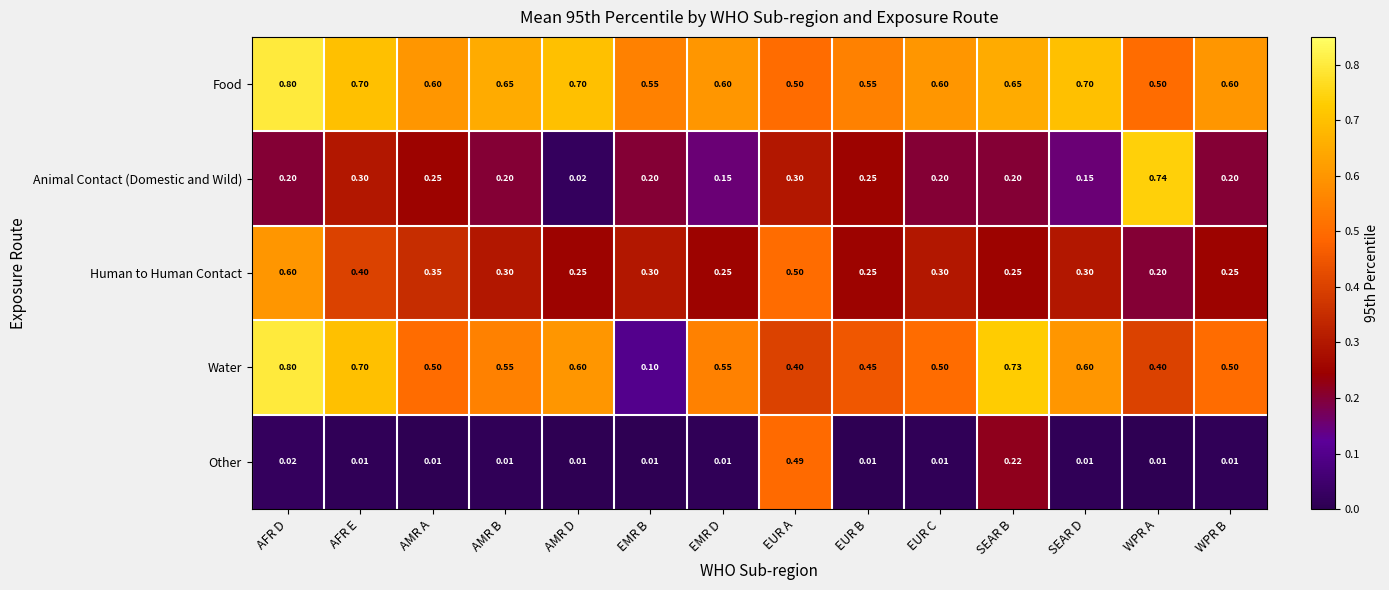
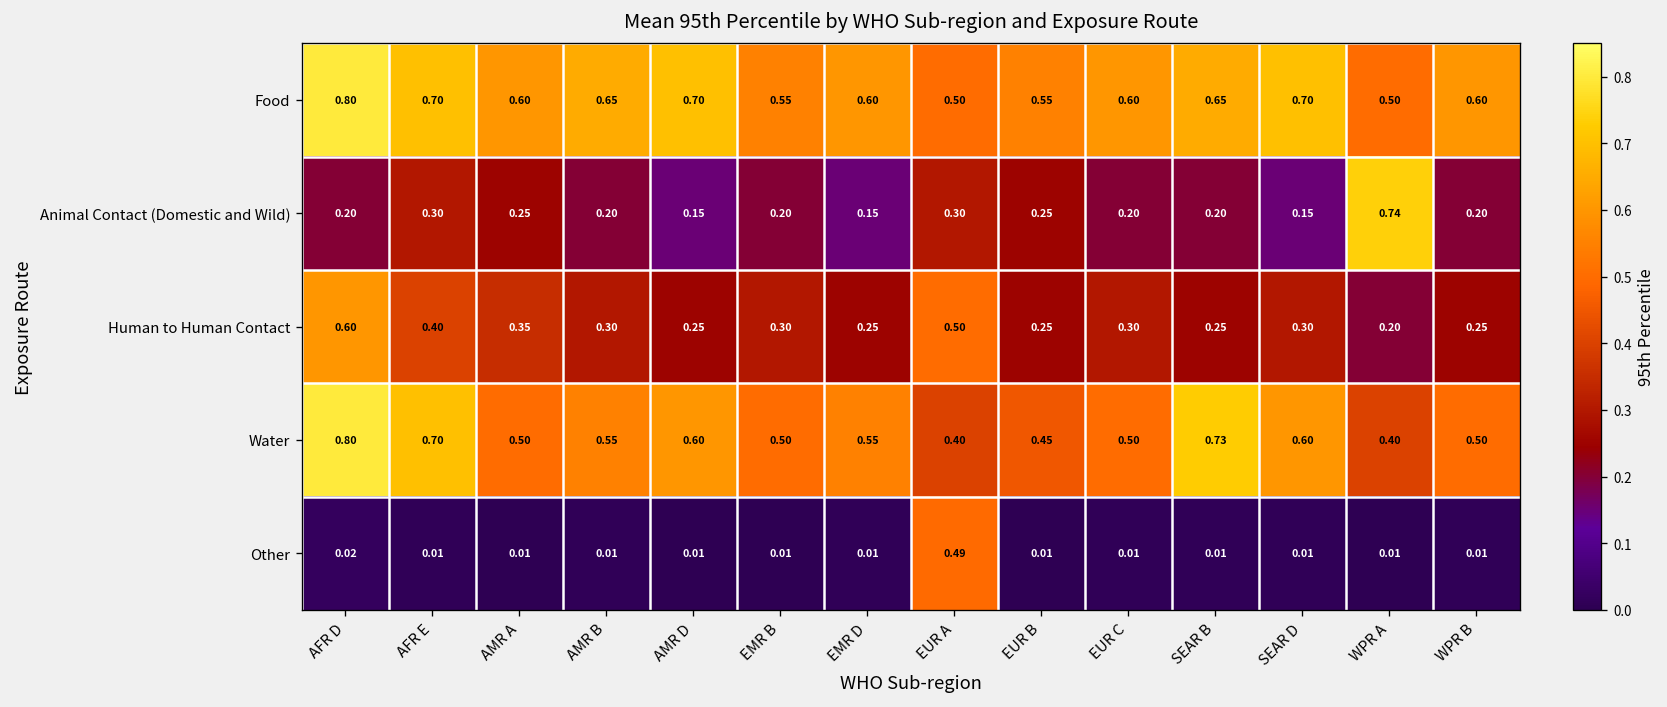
Animal Contact (Domestic and Wild), AMR D: 0.02 -> 0.15
Water, EMR B: 0.10 -> 0.50
Other, SEAR B: 0.22 -> 0.01
